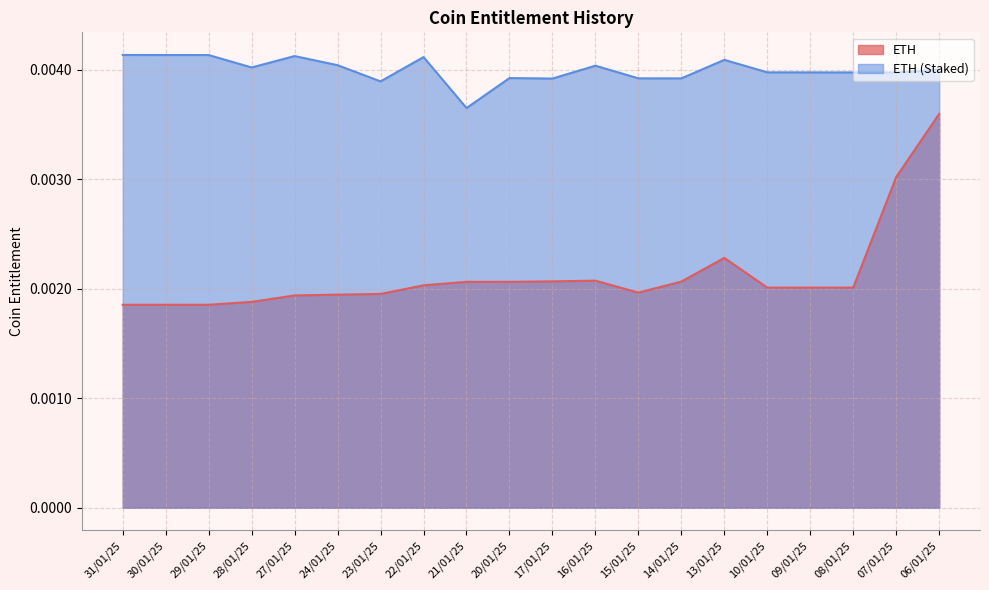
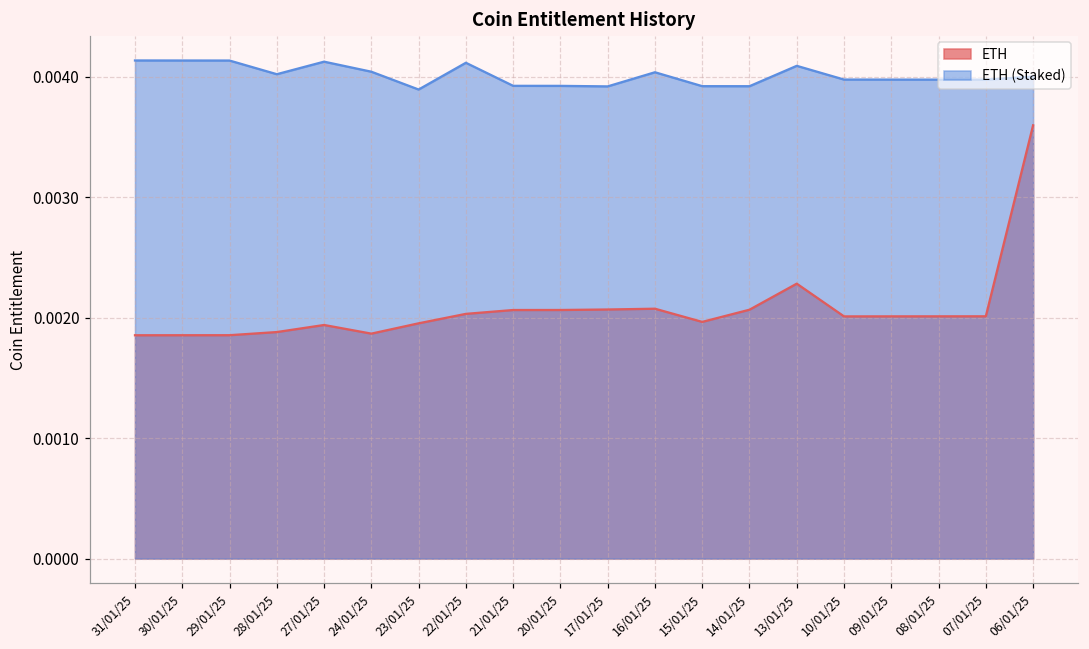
ETH, 24/01/25: 0.00195 -> 0.00187
ETH (Staked), 21/01/25: 0.00365 -> 0.00393
ETH, 07/01/25: 0.00302 -> 0.00201
